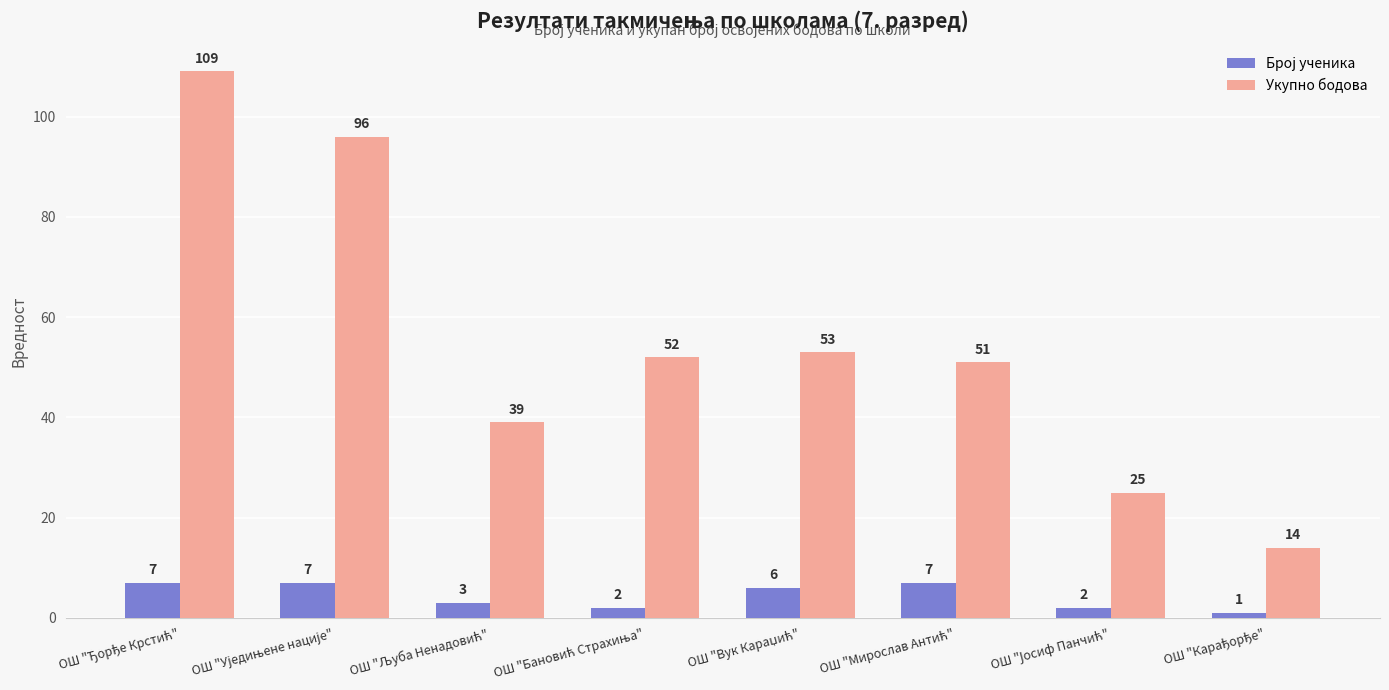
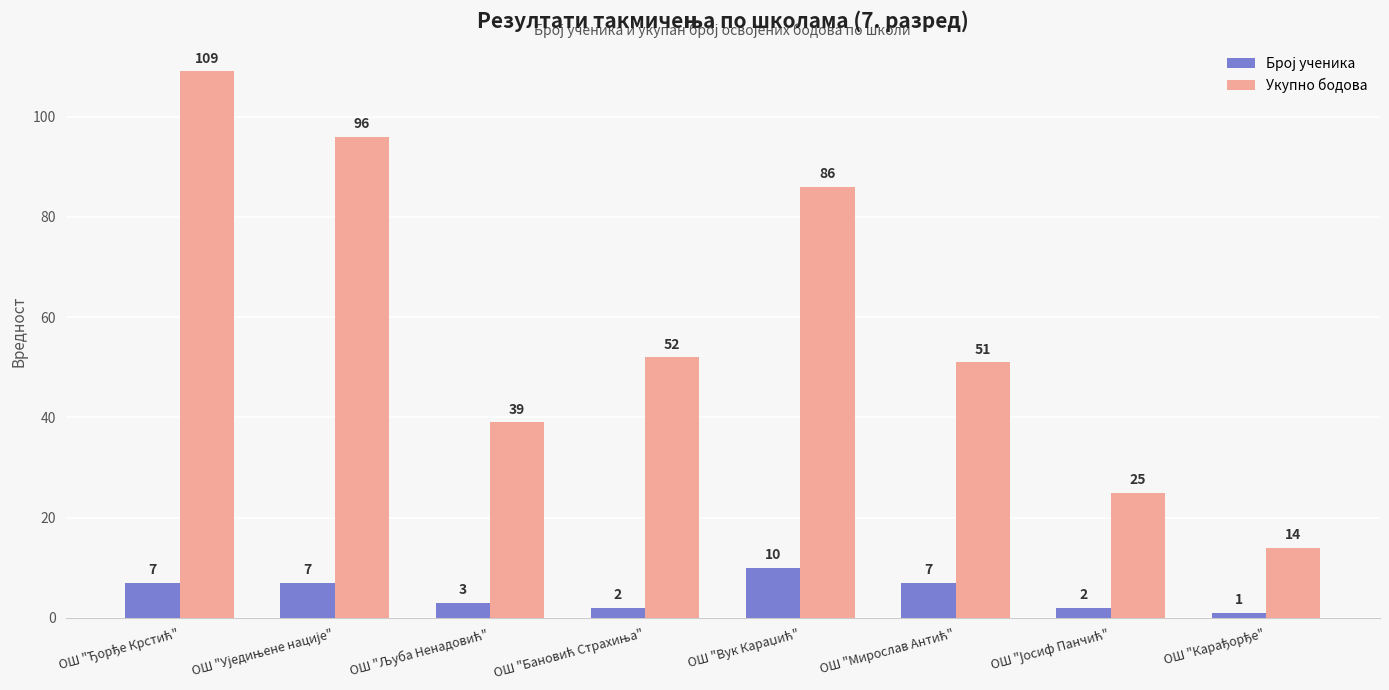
Број ученика, ОШ "Вук Караџић": 6 -> 10
Укупно бодова, ОШ "Вук Караџић": 53 -> 86
